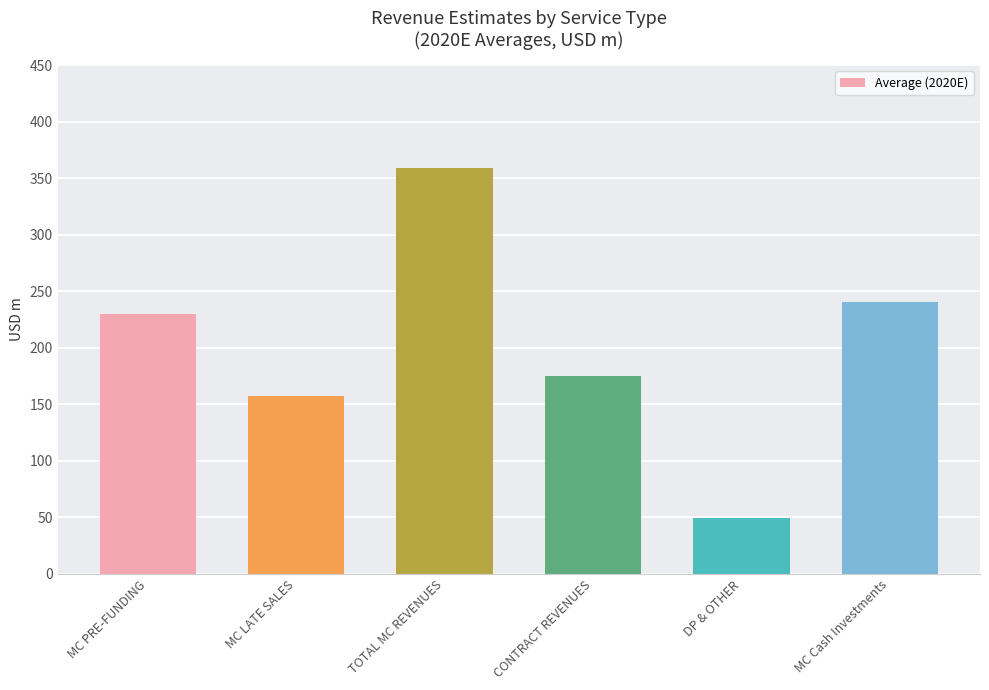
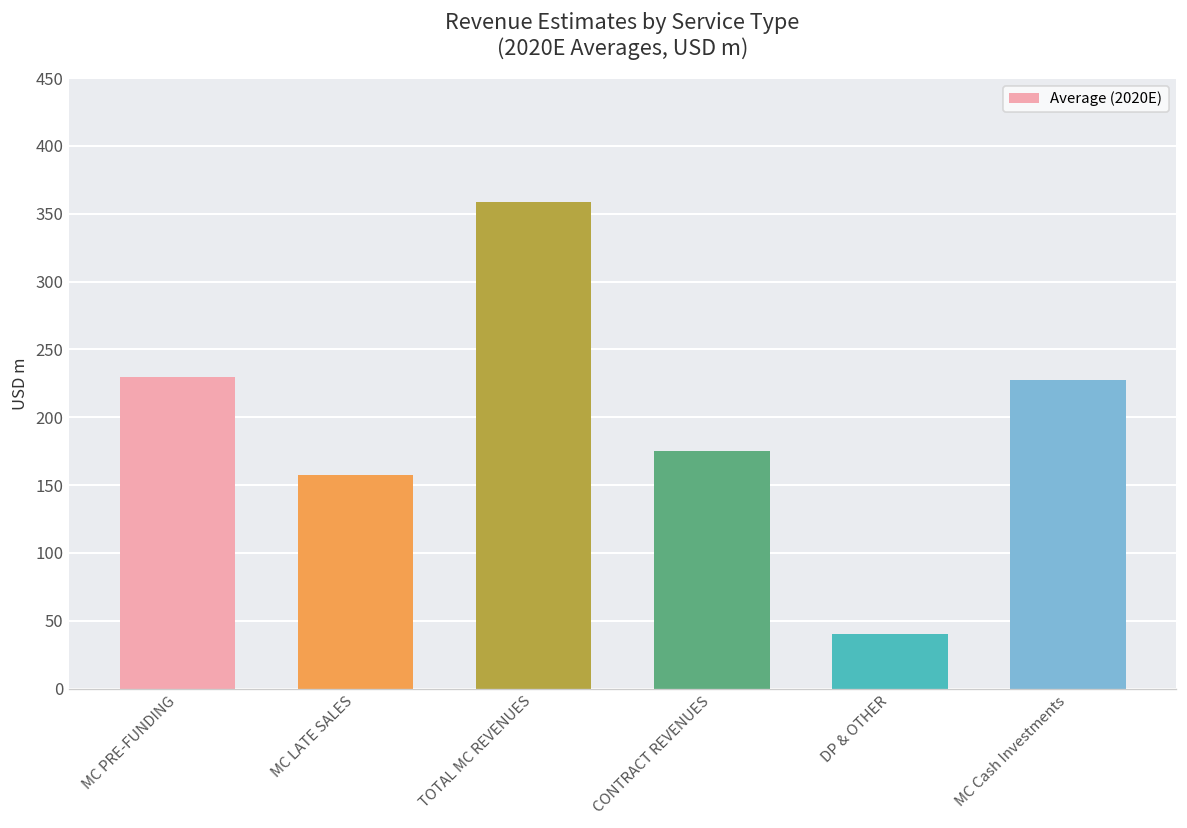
DP & OTHER: 49 -> 40
MC Cash Investments: 240 -> 228
